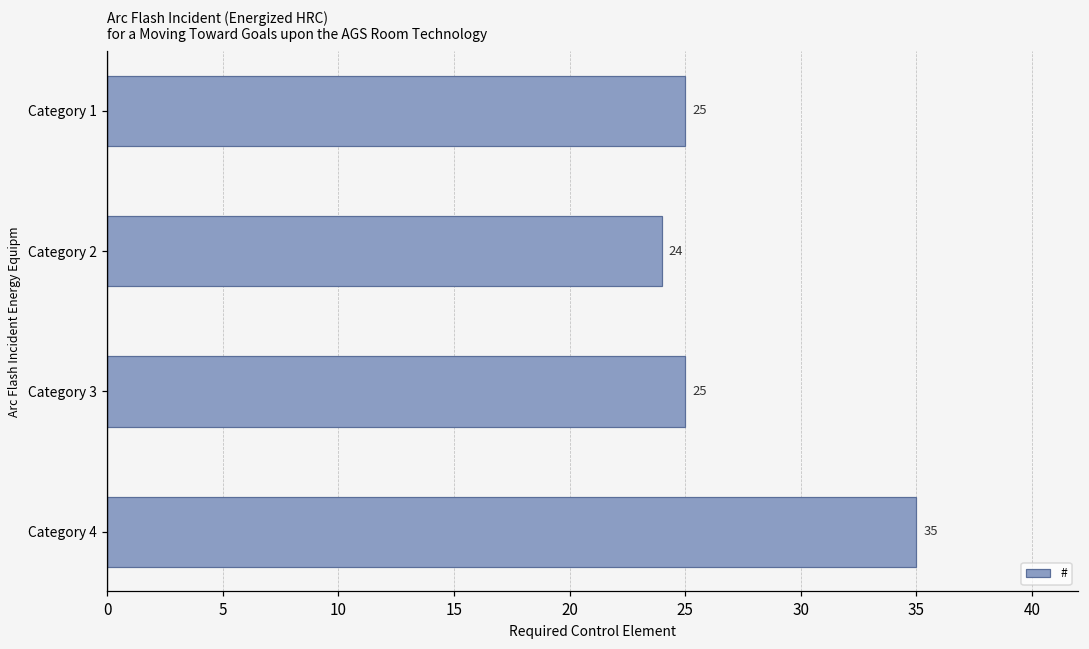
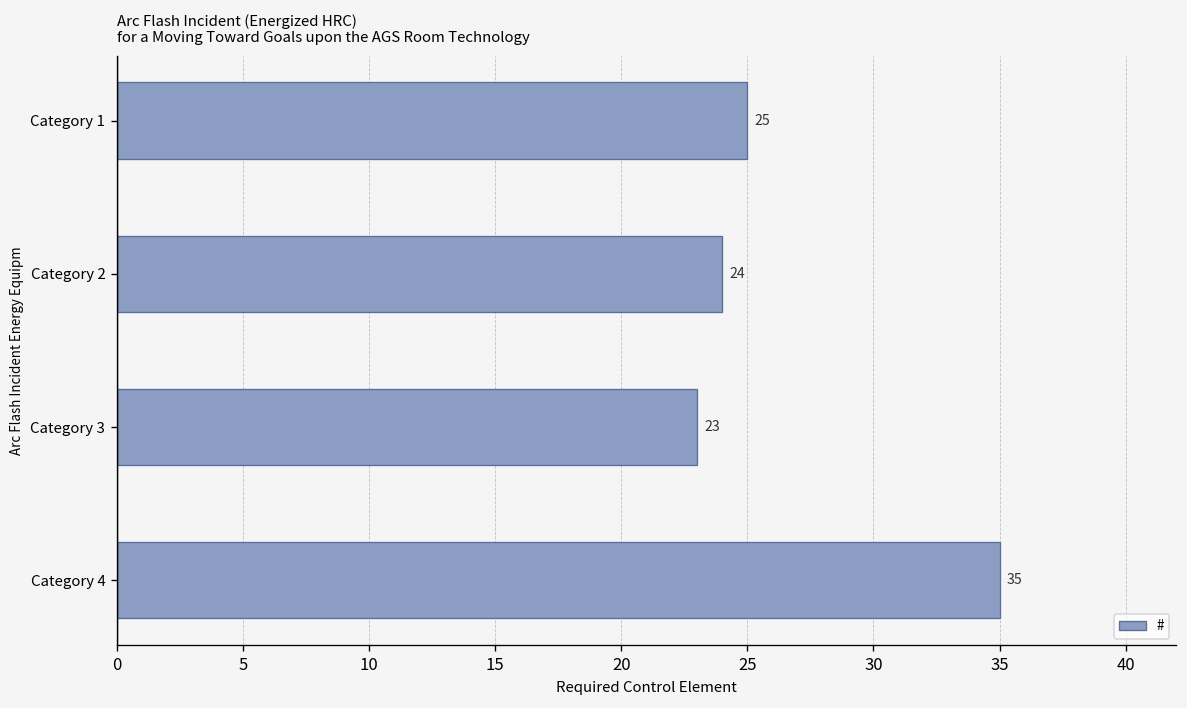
Category 3: 25 -> 23
